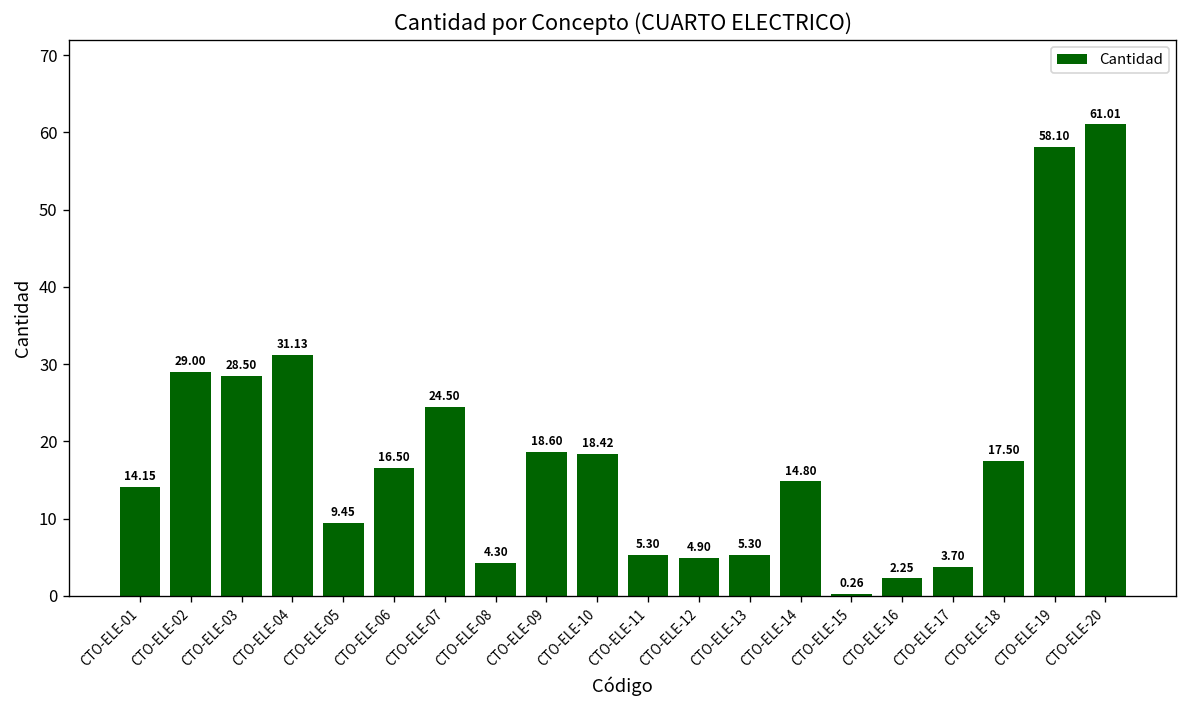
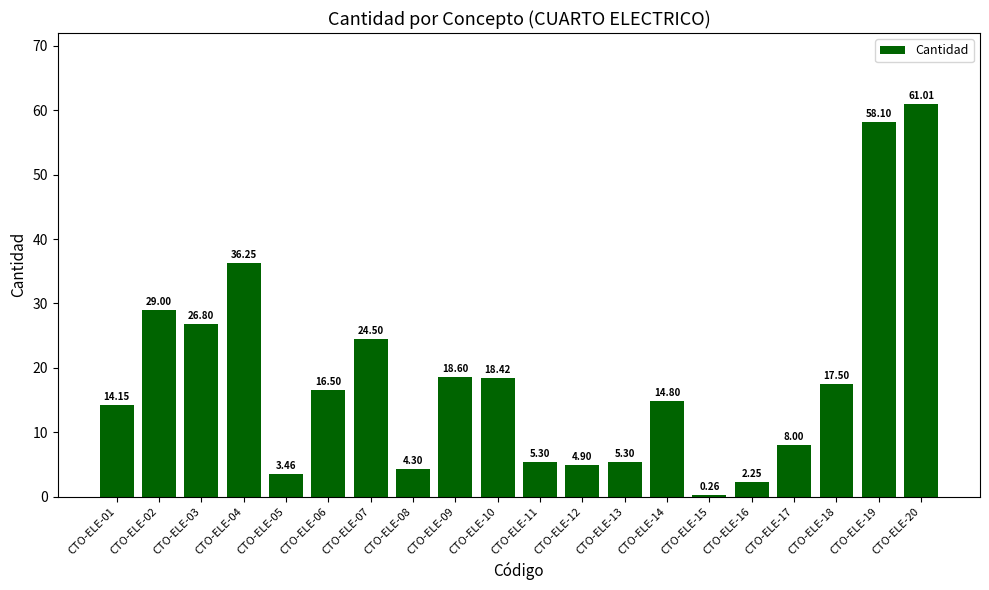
CTO-ELE-03: 28.50 -> 26.80
CTO-ELE-04: 31.13 -> 36.25
CTO-ELE-05: 9.45 -> 3.46
CTO-ELE-17: 3.70 -> 8.00
